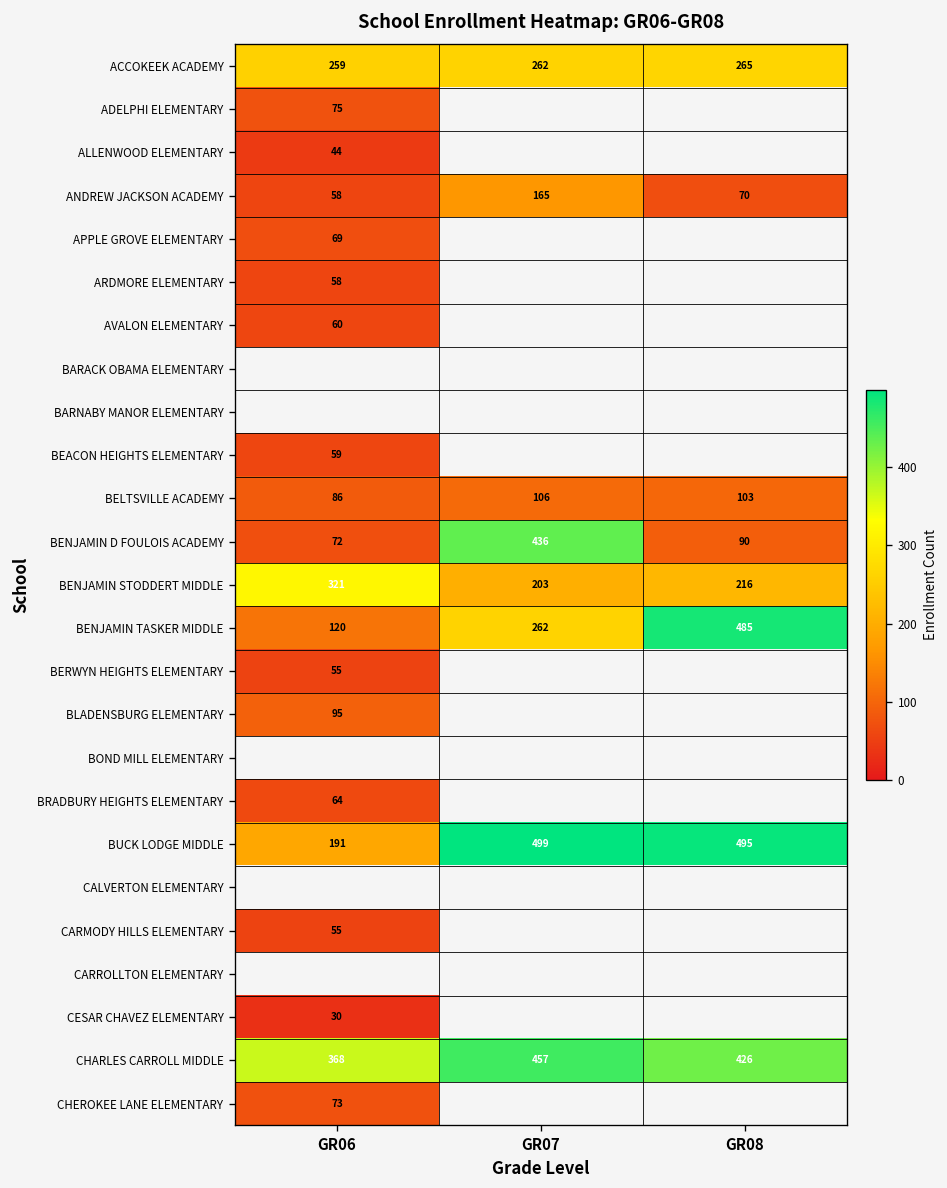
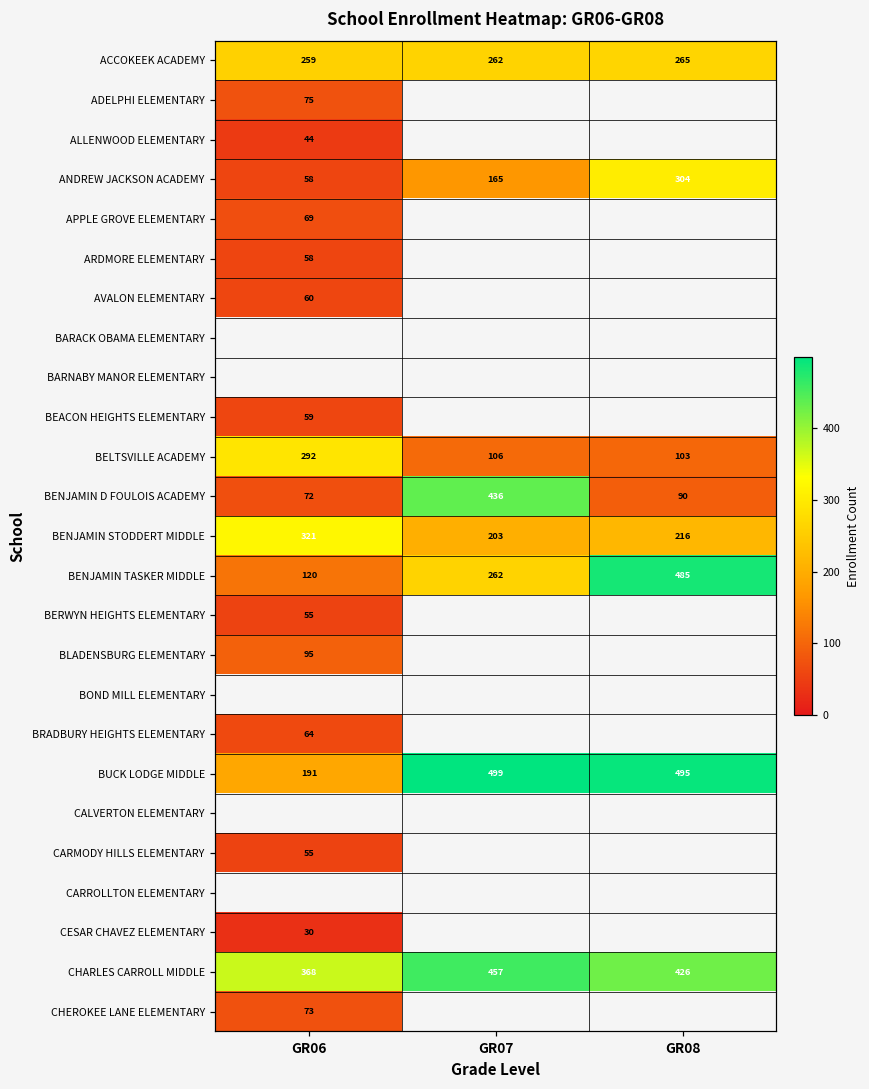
ANDREW JACKSON ACADEMY, GR08: 70 -> 304
BELTSVILLE ACADEMY, GR06: 86 -> 292
